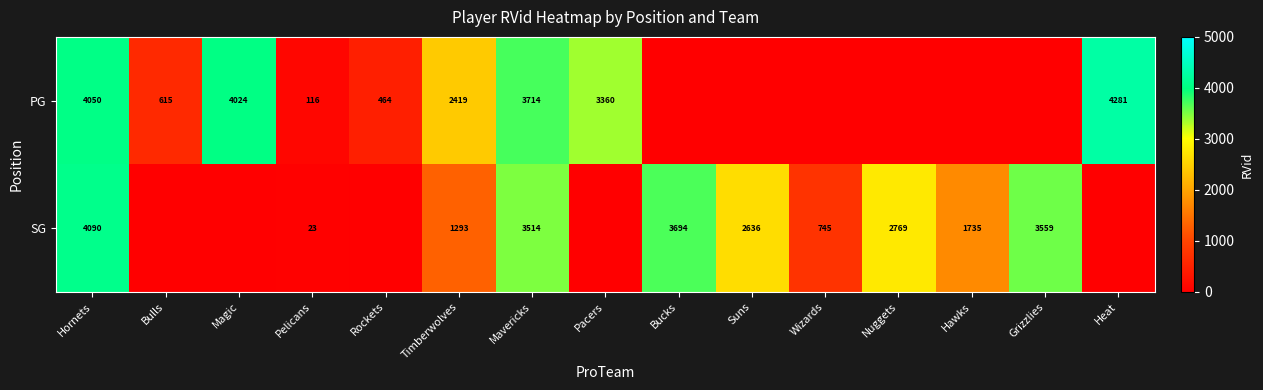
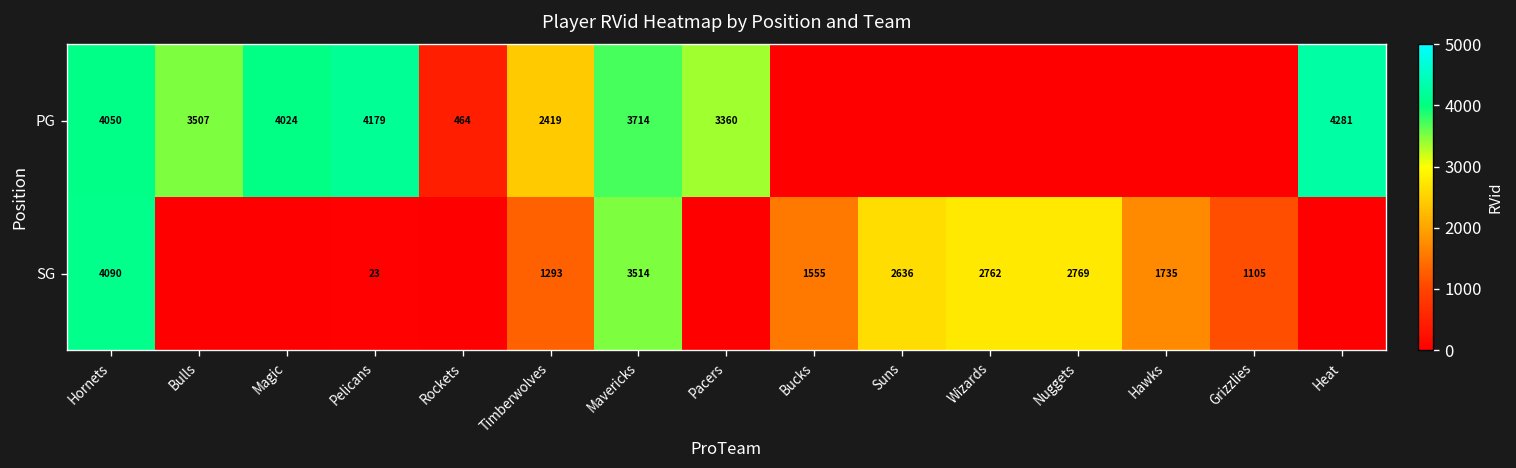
PG, Bulls: 615 -> 3507
PG, Pelicans: 116 -> 4179
SG, Bucks: 3694 -> 1555
SG, Wizards: 745 -> 2762
SG, Grizzlies: 3559 -> 1105
